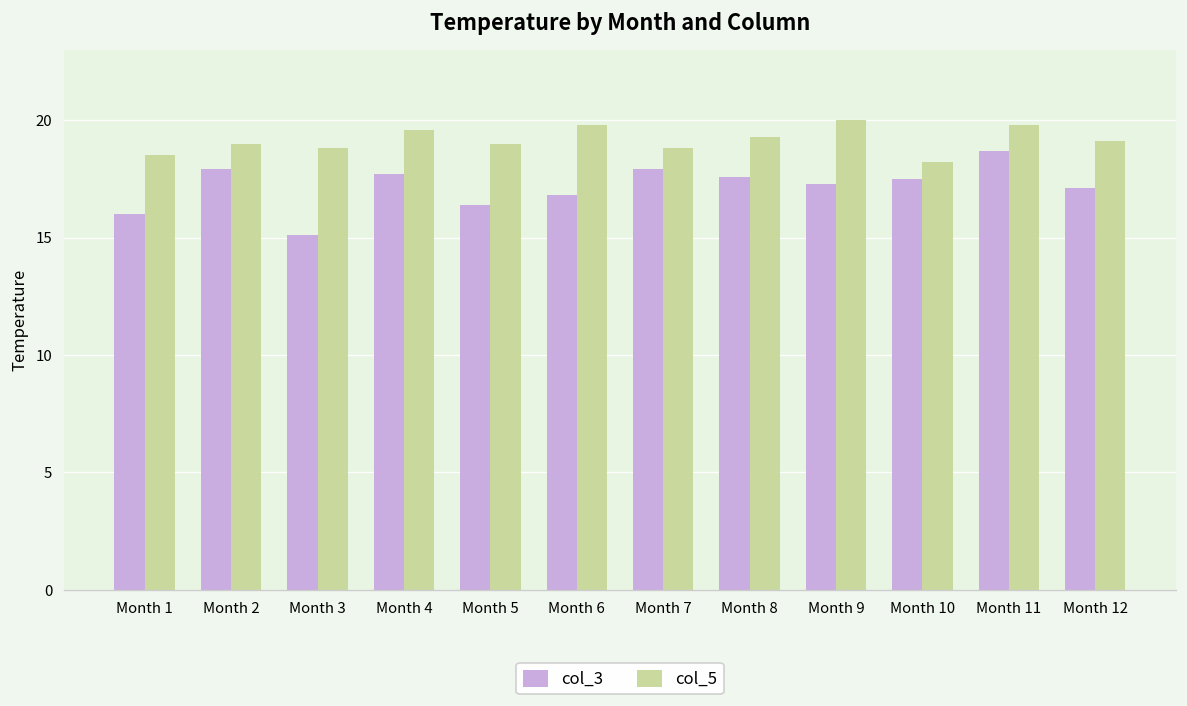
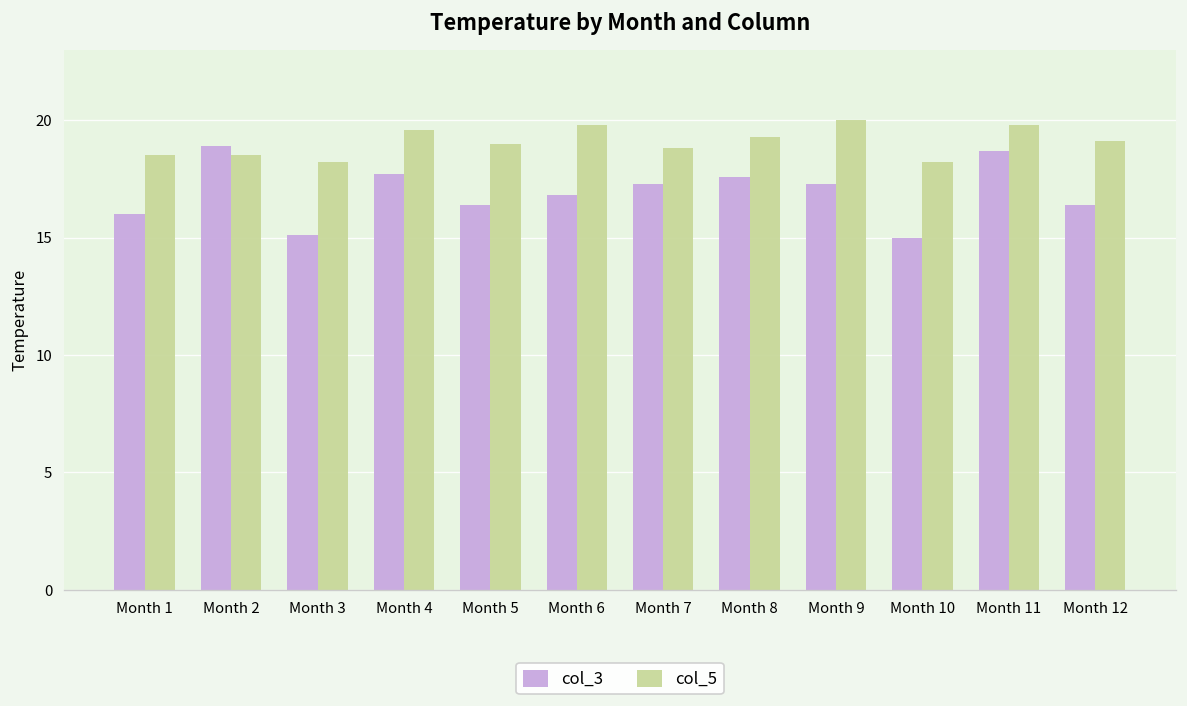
col_3, Month 2: 17.9 -> 18.9
col_5, Month 2: 19.0 -> 18.5
col_5, Month 3: 18.8 -> 18.2
col_3, Month 7: 17.9 -> 17.3
col_3, Month 10: 17.5 -> 15.0
col_3, Month 12: 17.1 -> 16.4
